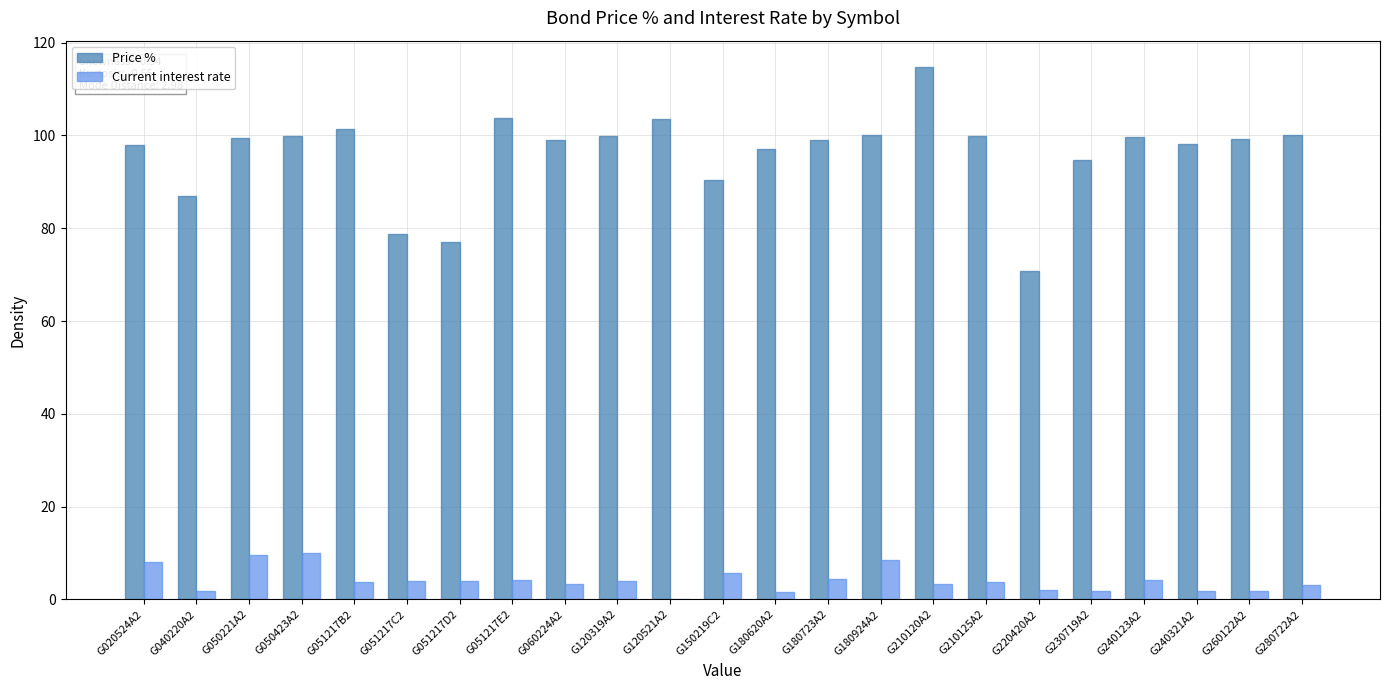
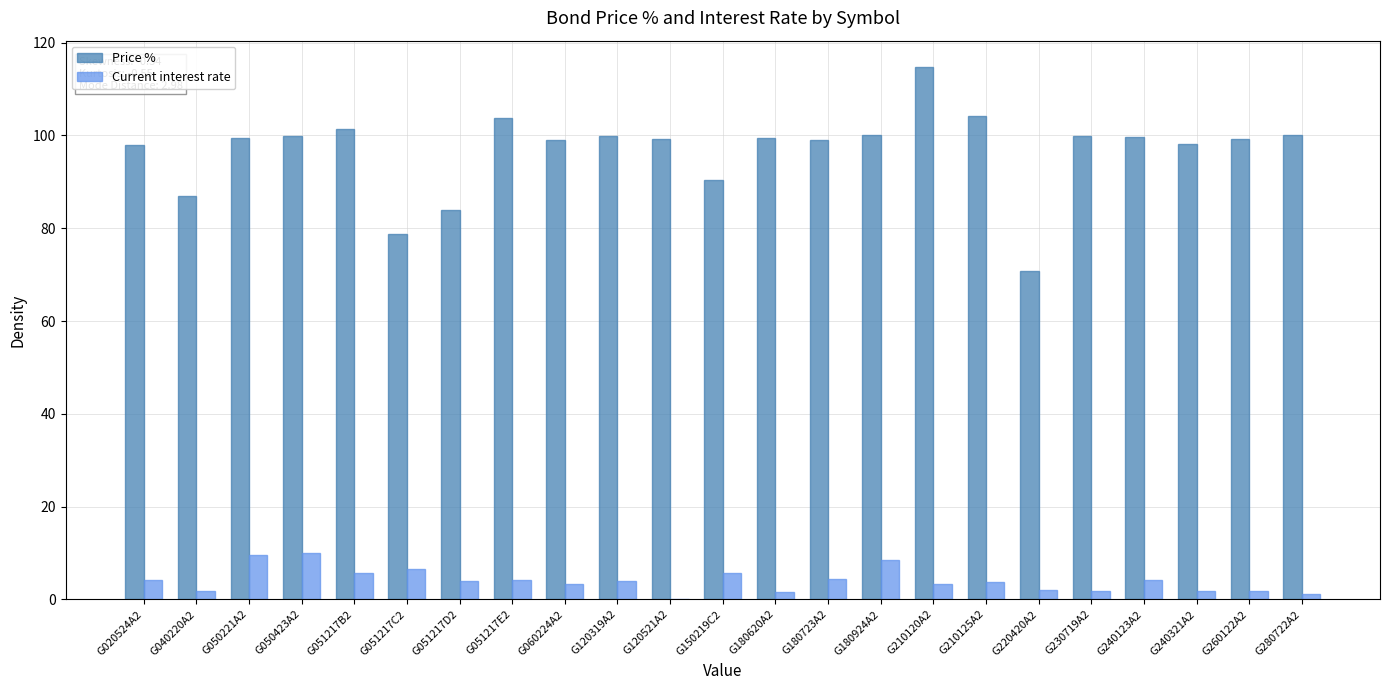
Current interest rate, G020524A2: 8 -> 4
Current interest rate, G051217B2: 4 -> 6
Current interest rate, G051217C2: 4 -> 7
Price %, G051217D2: 77 -> 84
Price %, G120521A2: 103 -> 99
Price %, G180620A2: 97 -> 99
Price %, G210125A2: 100 -> 104
Price %, G230719A2: 95 -> 100
Current interest rate, G280722A2: 3 -> 1
